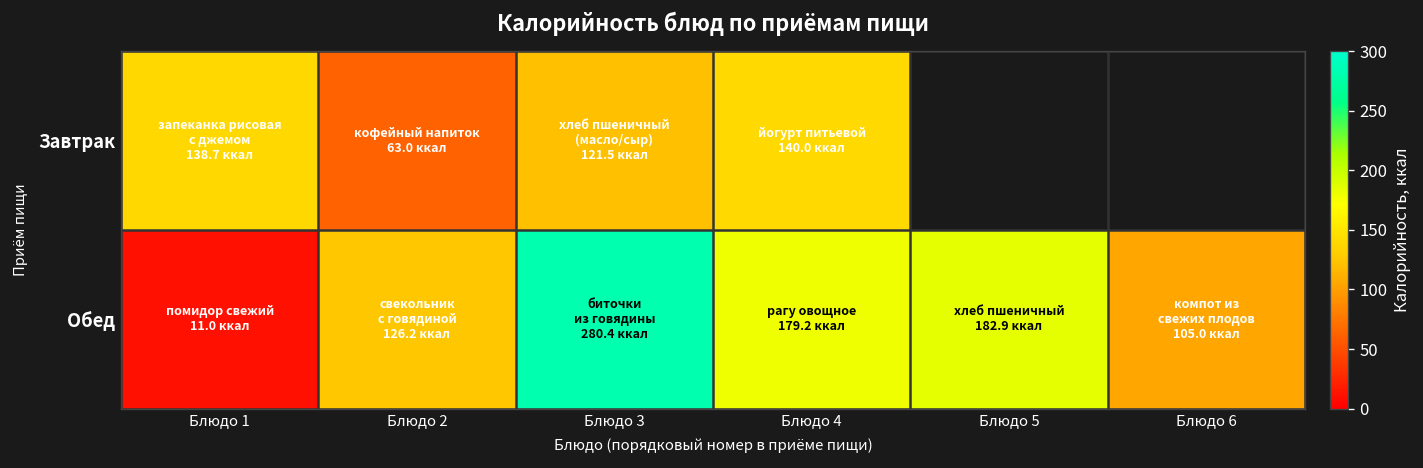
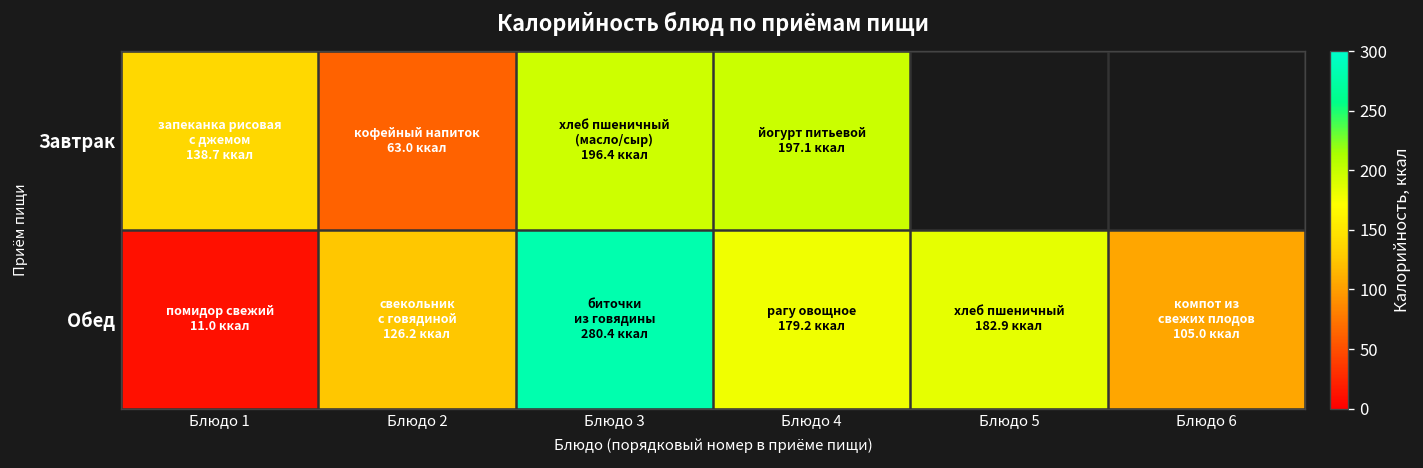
Завтрак, Блюдо 3: 121.5 -> 196.4
Завтрак, Блюдо 4: 140.0 -> 197.1
